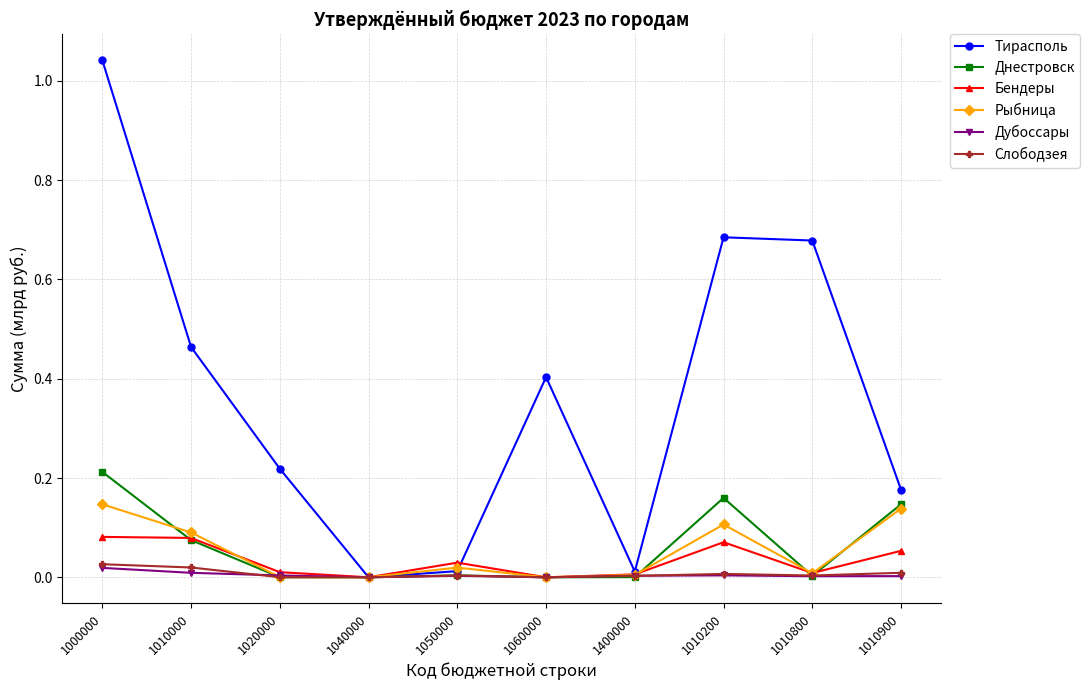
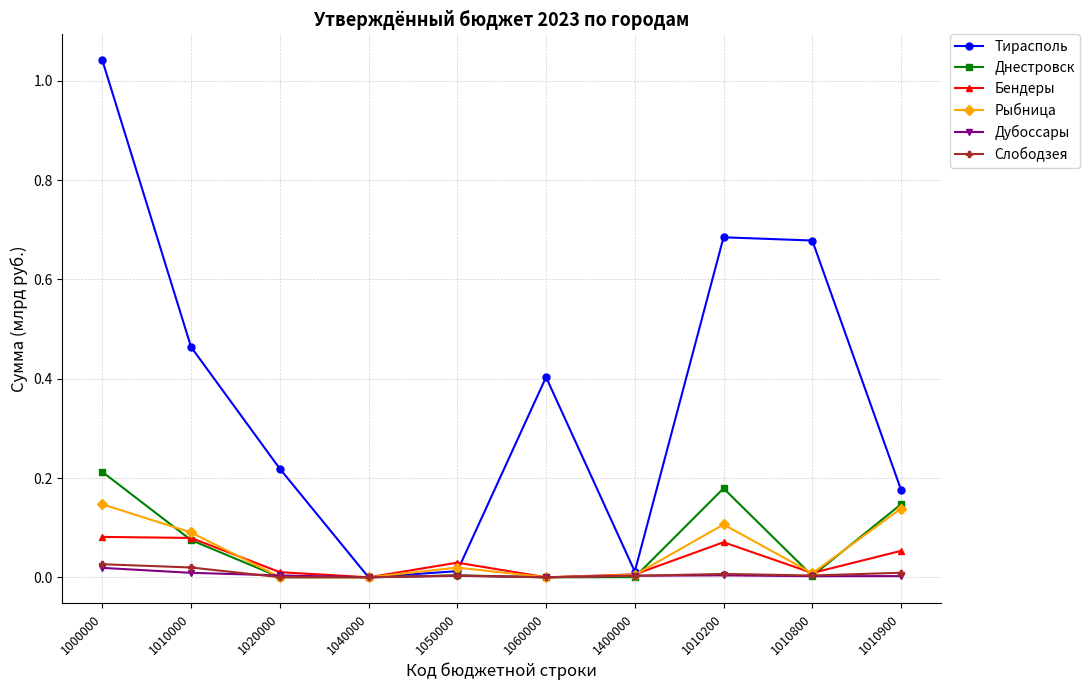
Днестровск, 1010200: 0.16 -> 0.18
